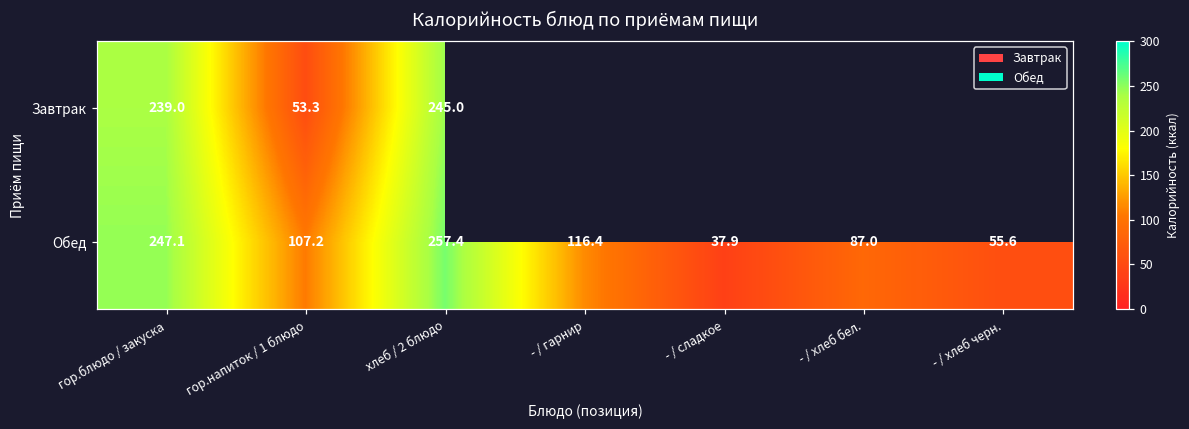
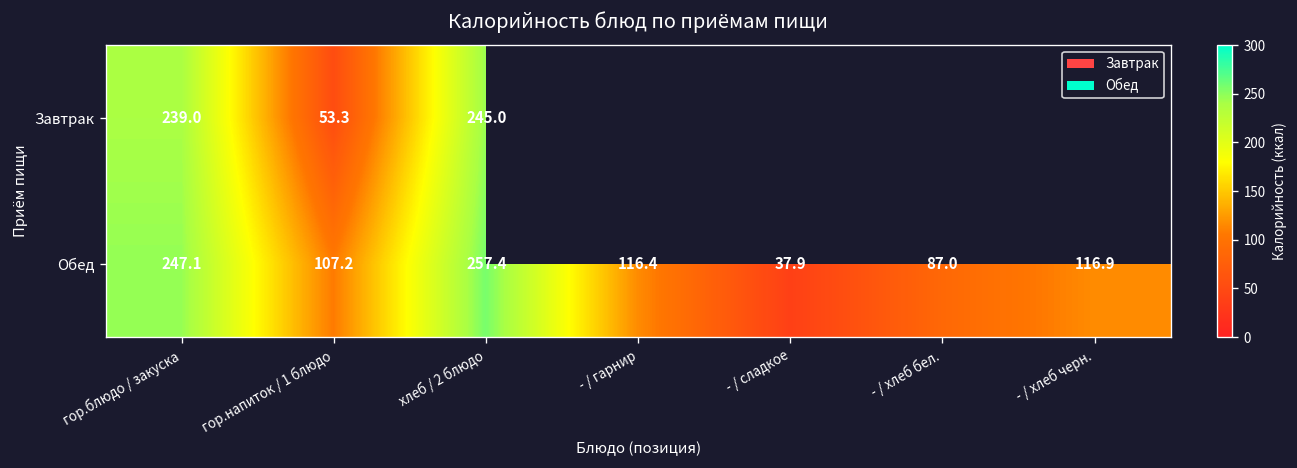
Обед, - / хлеб черн.: 55.6 -> 116.9
